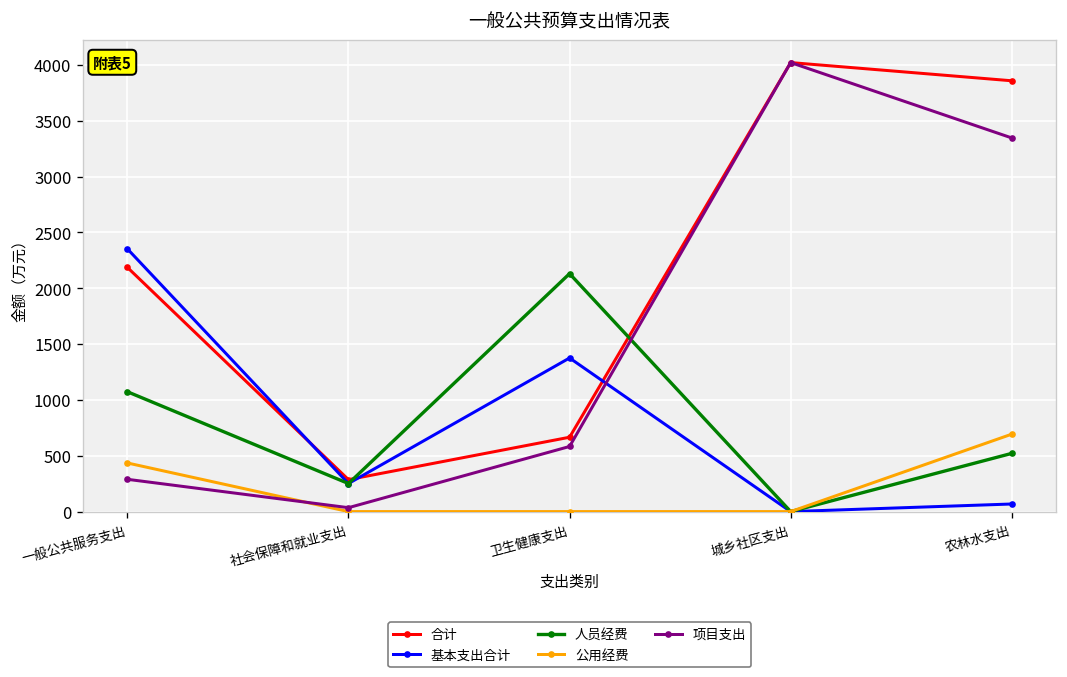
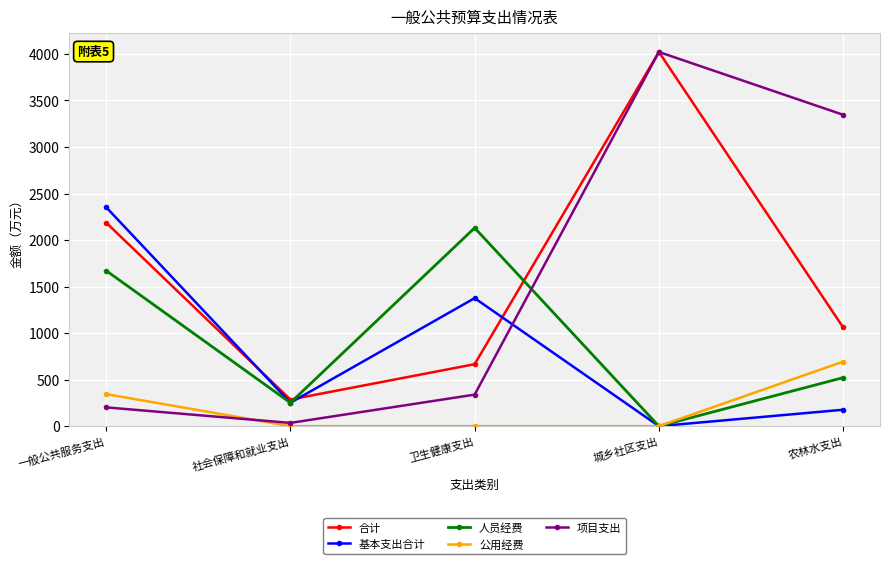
人员经费, 一般公共服务支出: 1100 -> 1700
公用经费, 一般公共服务支出: 400 -> 300
项目支出, 一般公共服务支出: 300 -> 200
项目支出, 卫生健康支出: 600 -> 300
合计, 农林水支出: 3900 -> 1100
基本支出合计, 农林水支出: 100 -> 200
